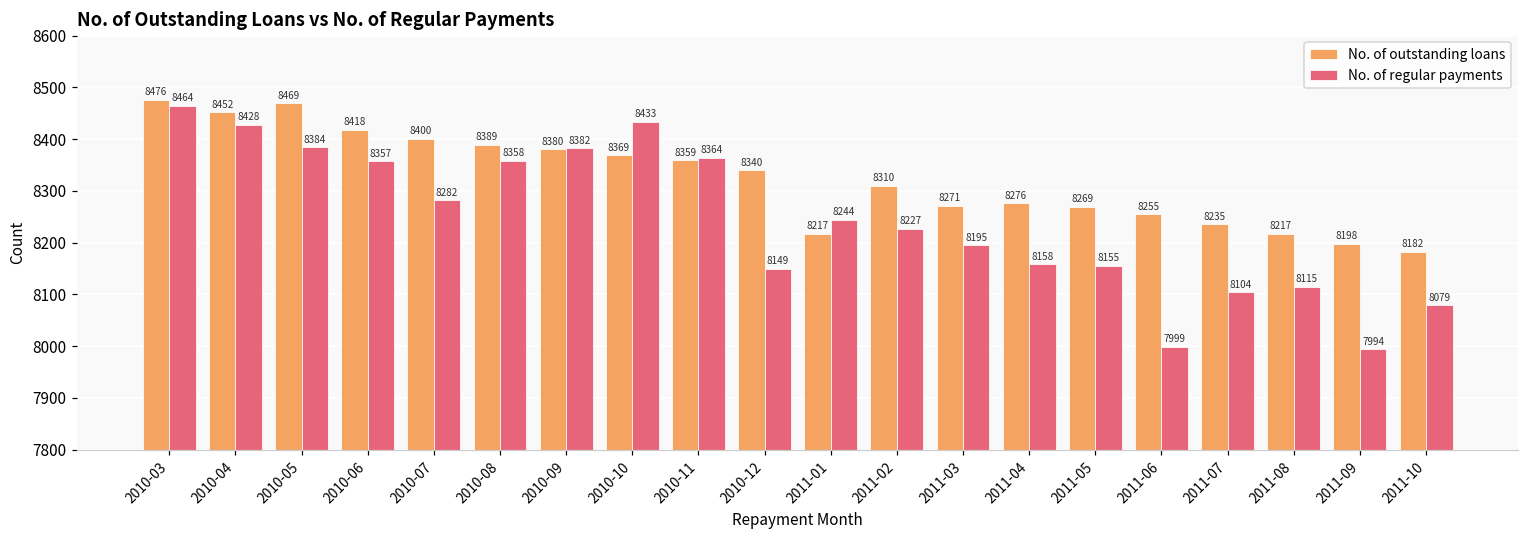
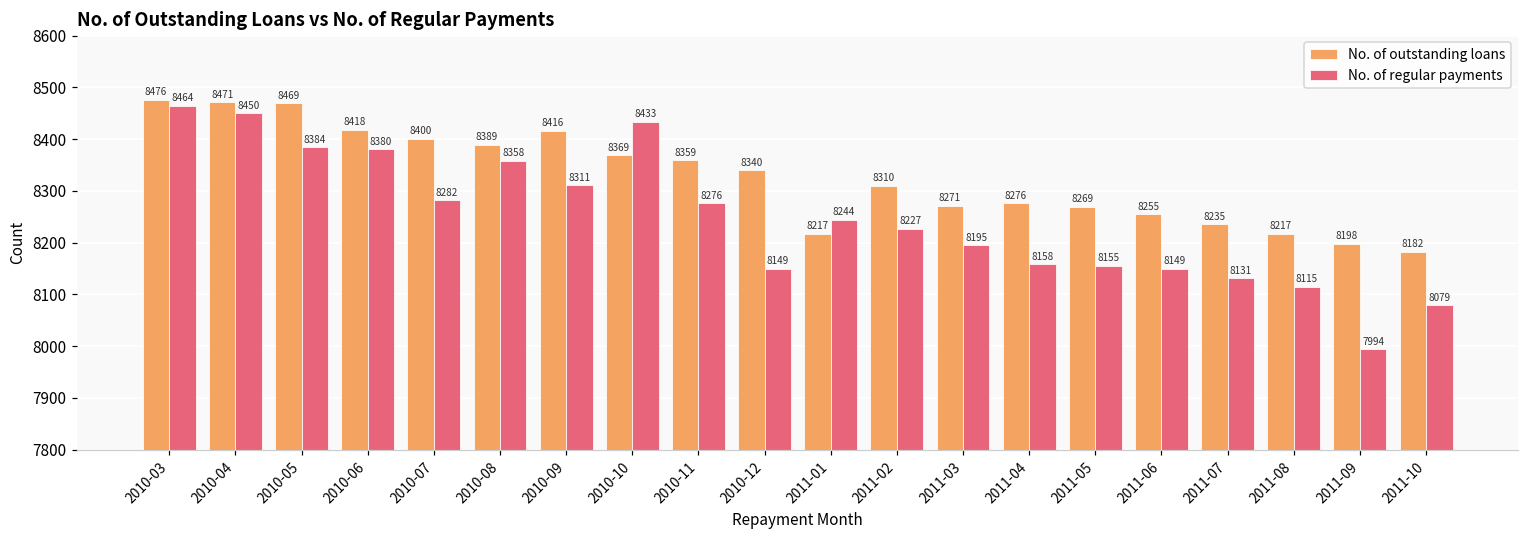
No. of outstanding loans, 2010-04: 8452 -> 8471
No. of regular payments, 2010-04: 8428 -> 8450
No. of regular payments, 2010-06: 8357 -> 8380
No. of outstanding loans, 2010-09: 8380 -> 8416
No. of regular payments, 2010-09: 8382 -> 8311
No. of regular payments, 2010-11: 8364 -> 8276
No. of regular payments, 2011-06: 7999 -> 8149
No. of regular payments, 2011-07: 8104 -> 8131
